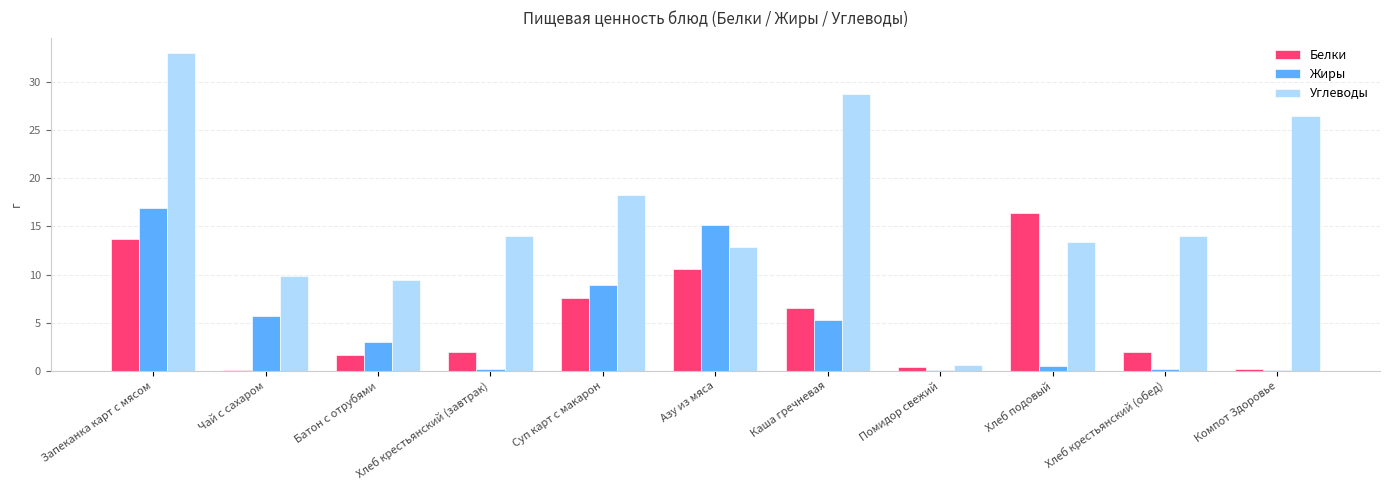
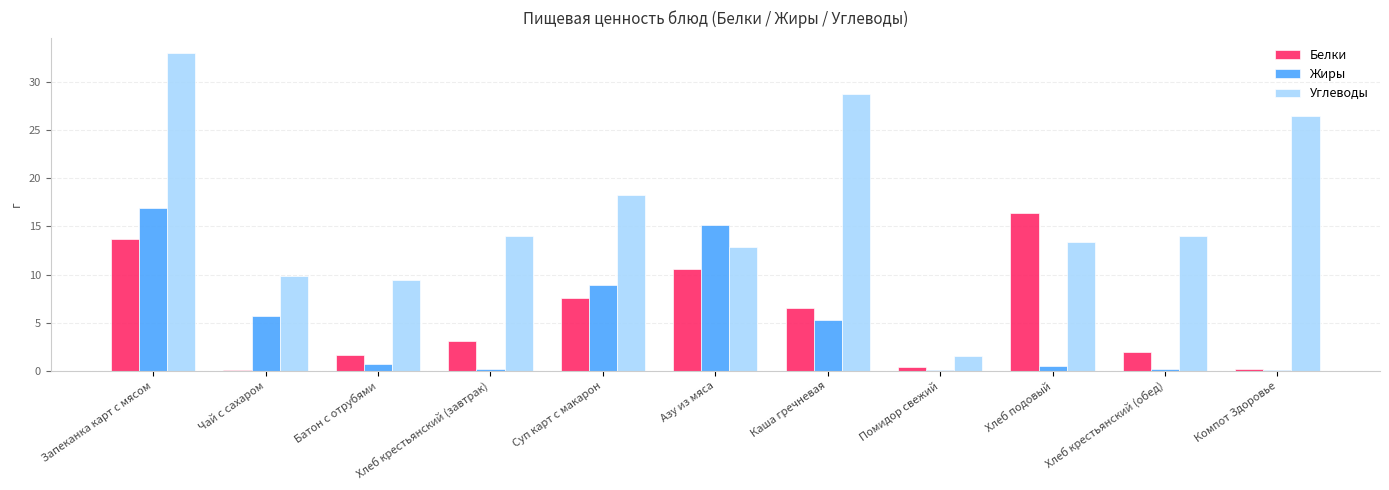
Жиры, Батон с отрубями: 3 -> 1
Белки, Хлеб крестьянский (завтрак): 2 -> 3
Углеводы, Помидор свежий: 0.6 -> 1.5
